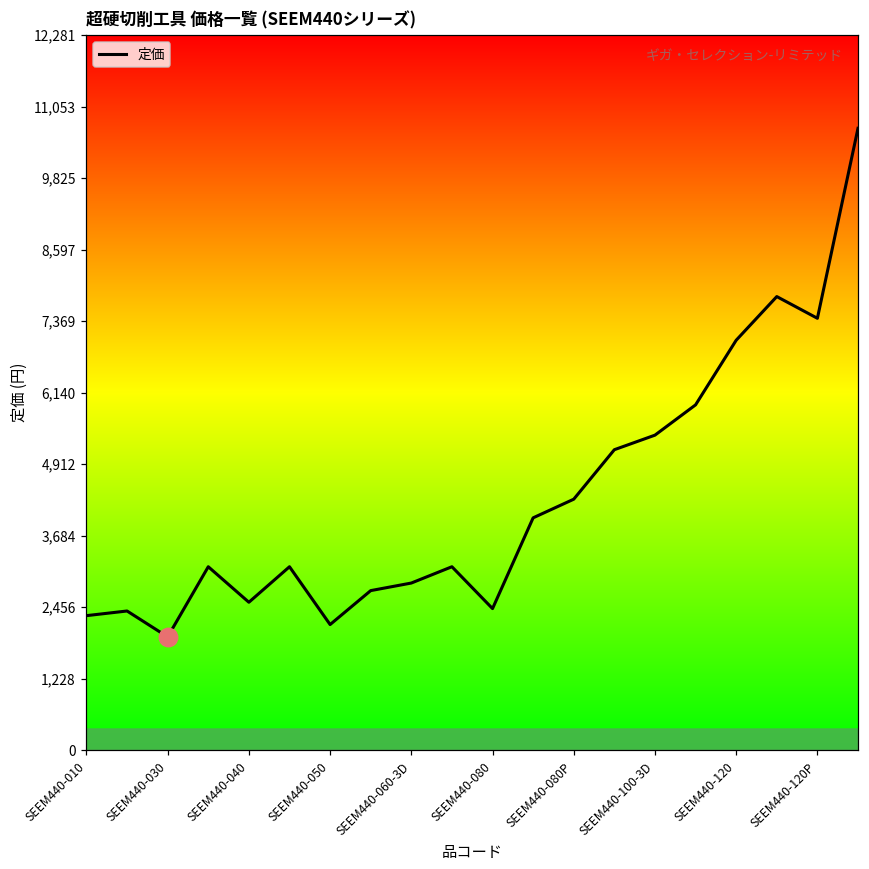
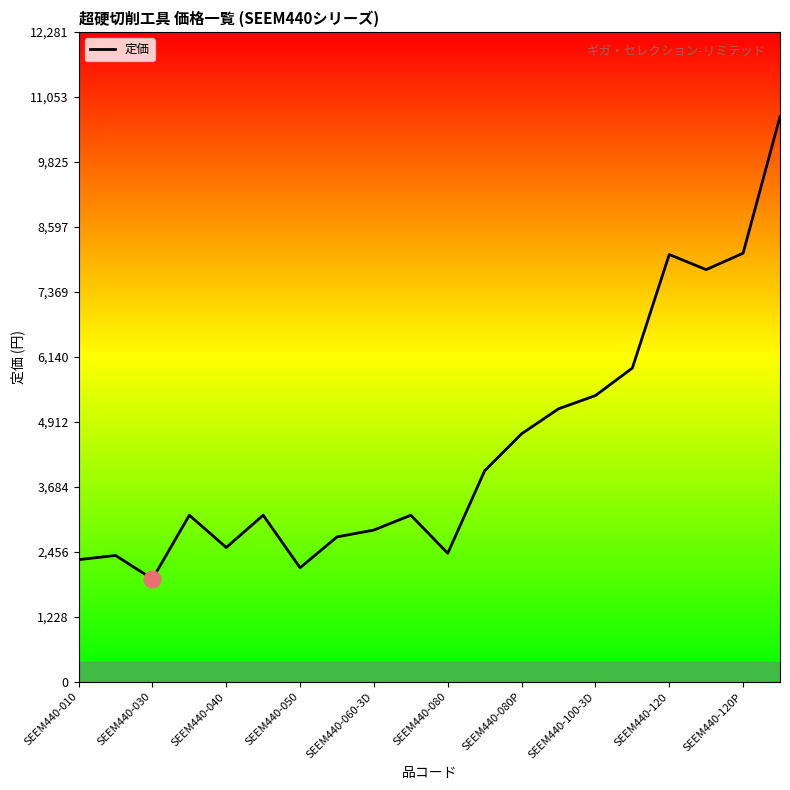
定価, SEEM440-080P: 4,300 -> 4,700
定価, SEEM440-120: 7,000 -> 8,100
定価, SEEM440-120P: 7,400 -> 8,100
